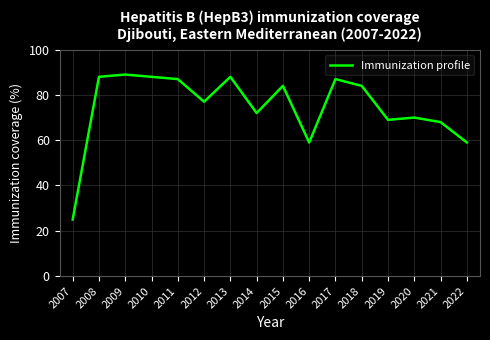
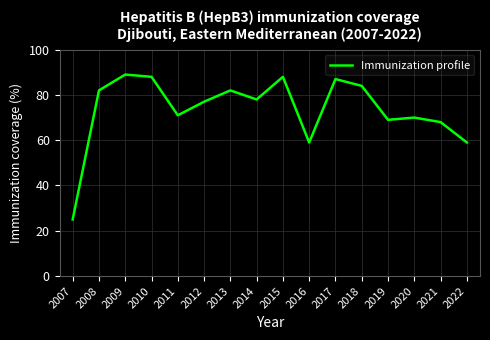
2008: 88 -> 82
2011: 87 -> 71
2013: 88 -> 82
2014: 72 -> 78
2015: 84 -> 88
